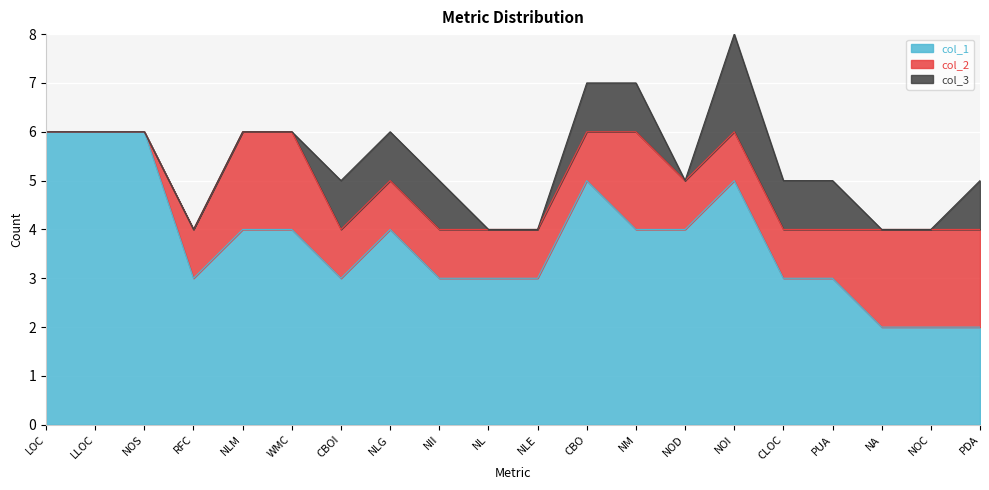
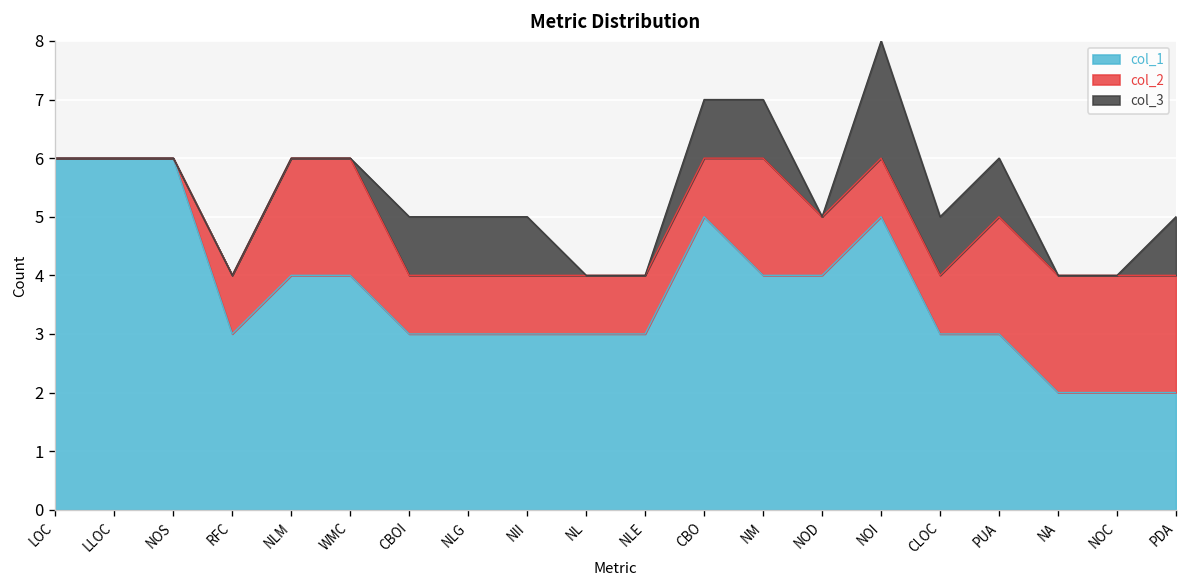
col_1, NLG: 4 -> 3
col_2, PUA: 1 -> 2
